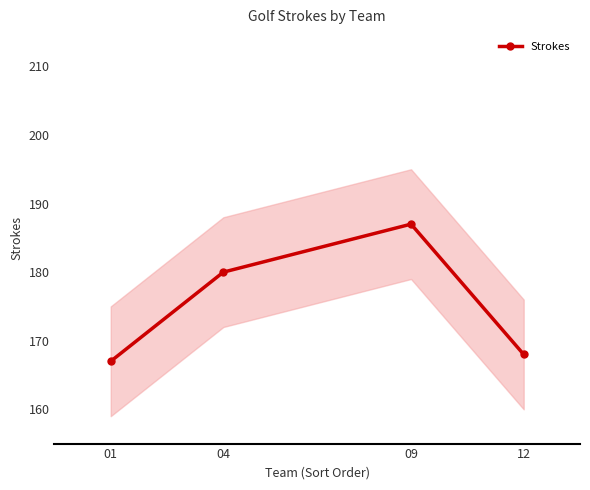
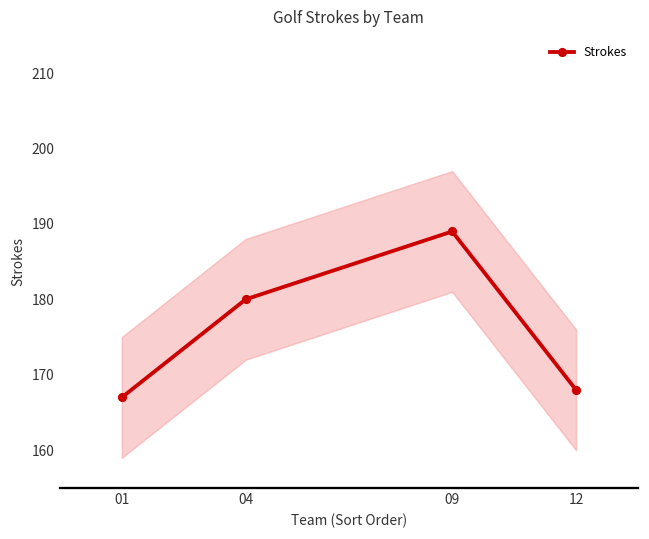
Strokes, 09: 187 -> 189
